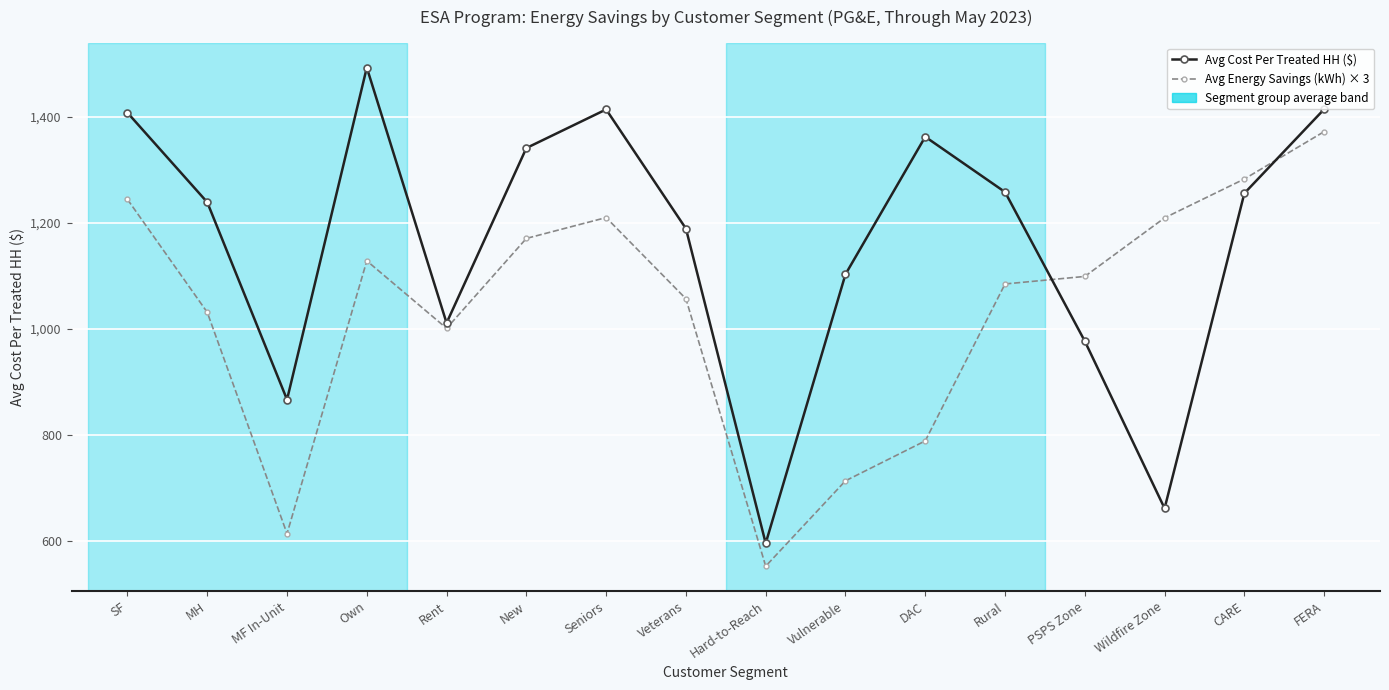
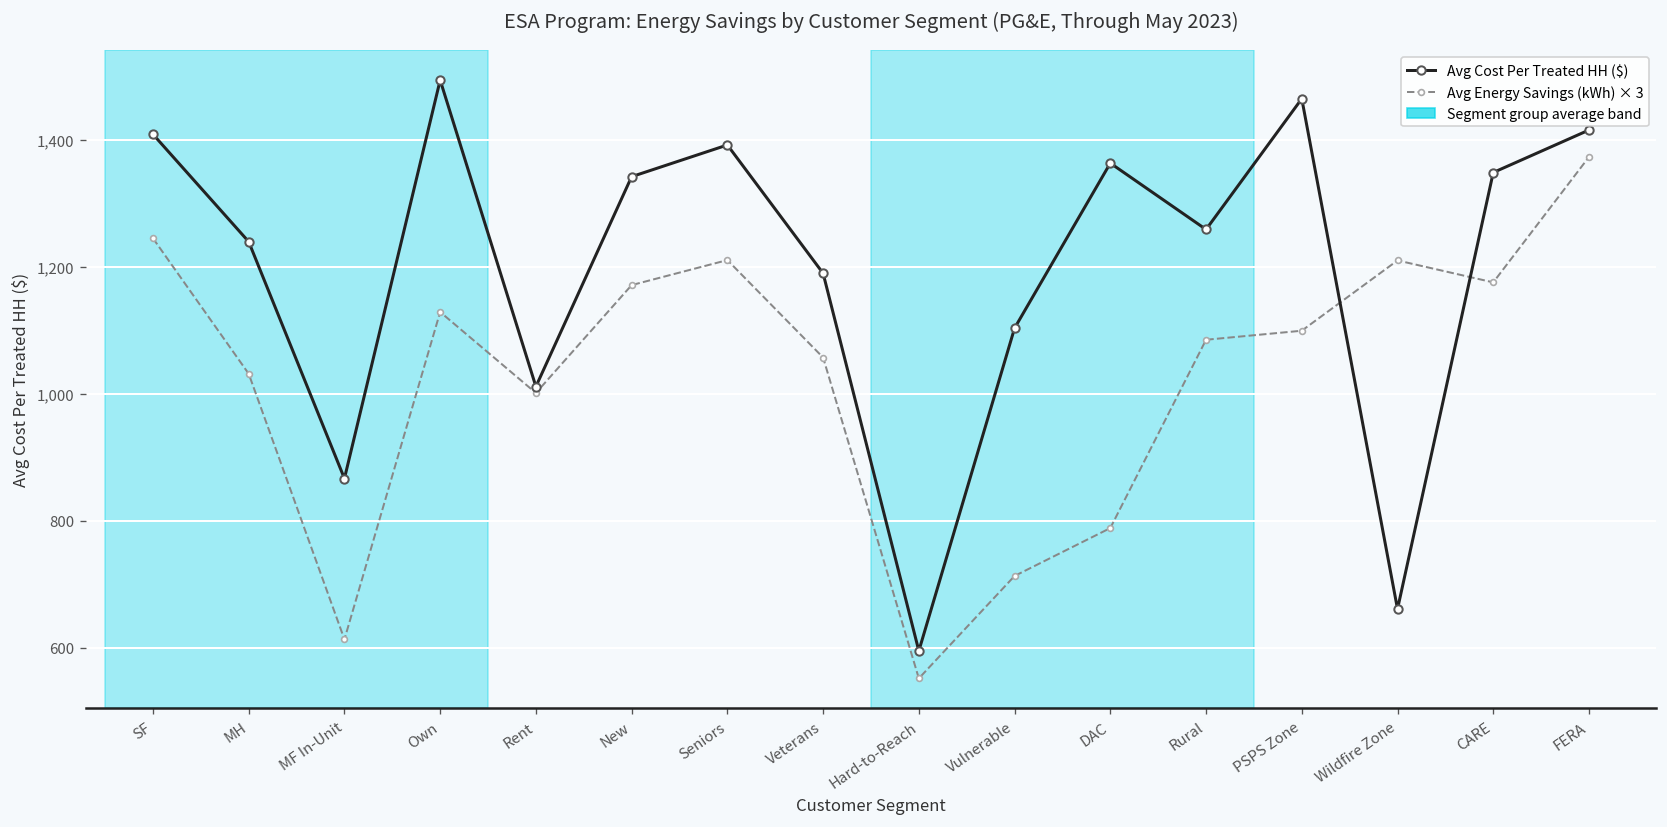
Avg Cost Per Treated HH ($), Seniors: 1,410 -> 1,390
Avg Cost Per Treated HH ($), PSPS Zone: 980 -> 1,460
Avg Cost Per Treated HH ($), CARE: 1,260 -> 1,350
Avg Energy Savings (kWh) × 3, CARE: 1,280 -> 1,180
